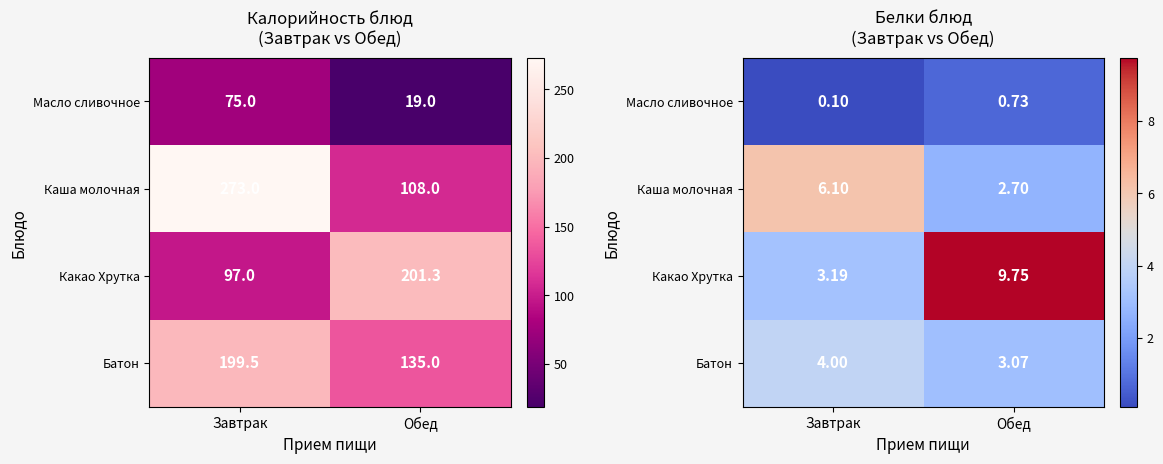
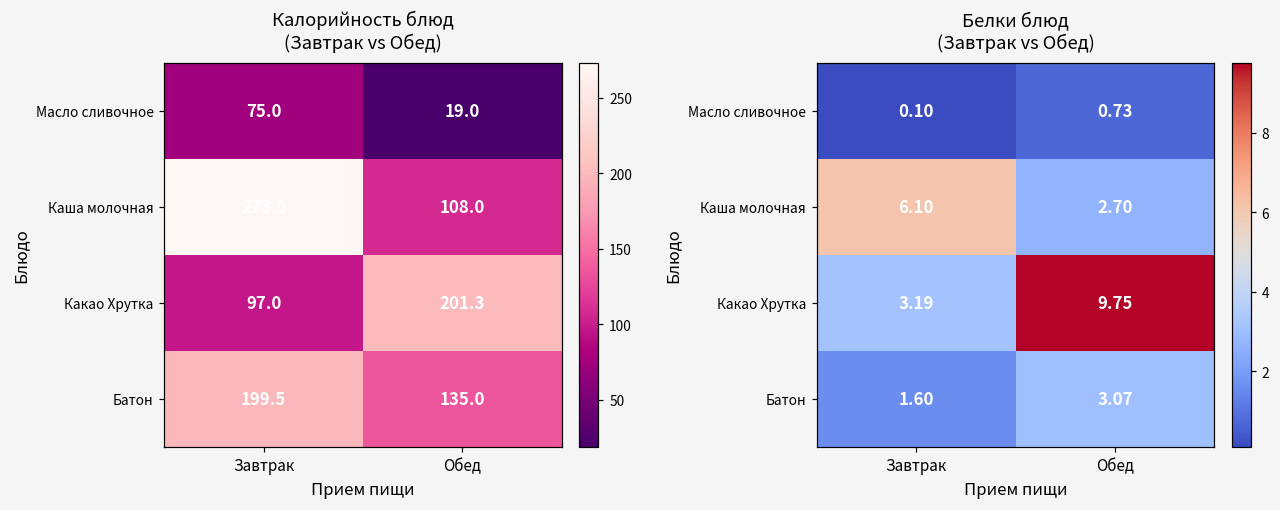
Белки блюд (Завтрак vs Обед), Батон, Завтрак: 4.00 -> 1.60
